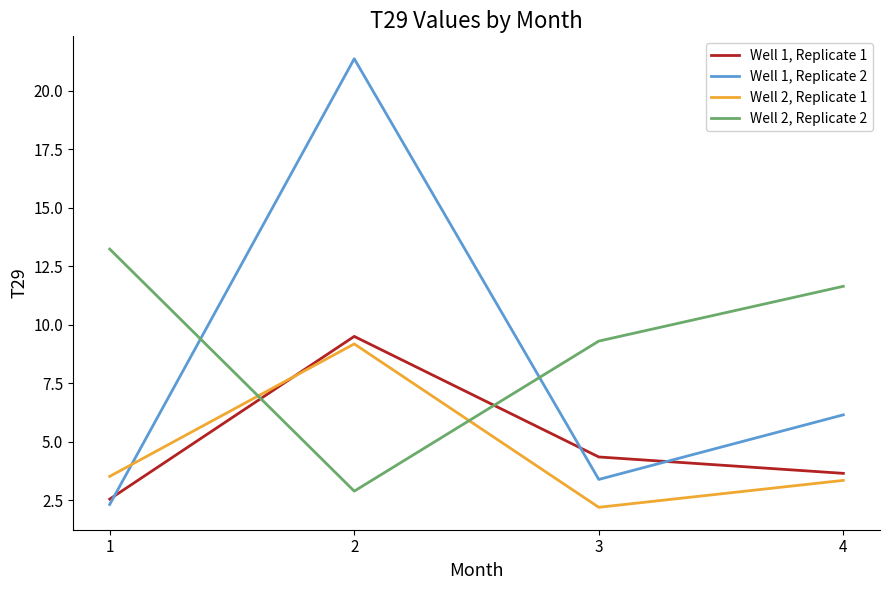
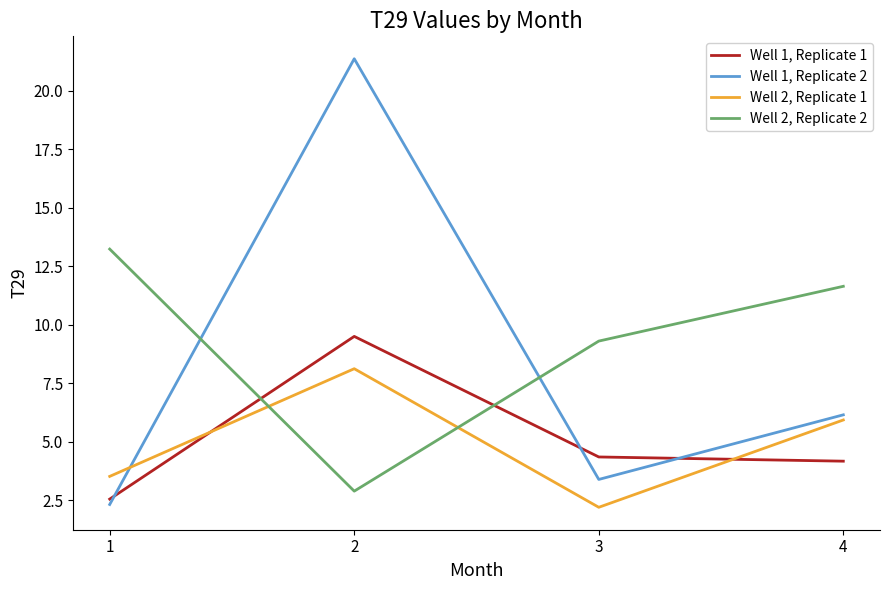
Well 2, Replicate 1, 2: 9.2 -> 8.1
Well 1, Replicate 1, 4: 3.7 -> 4.2
Well 2, Replicate 1, 4: 3.4 -> 5.9
